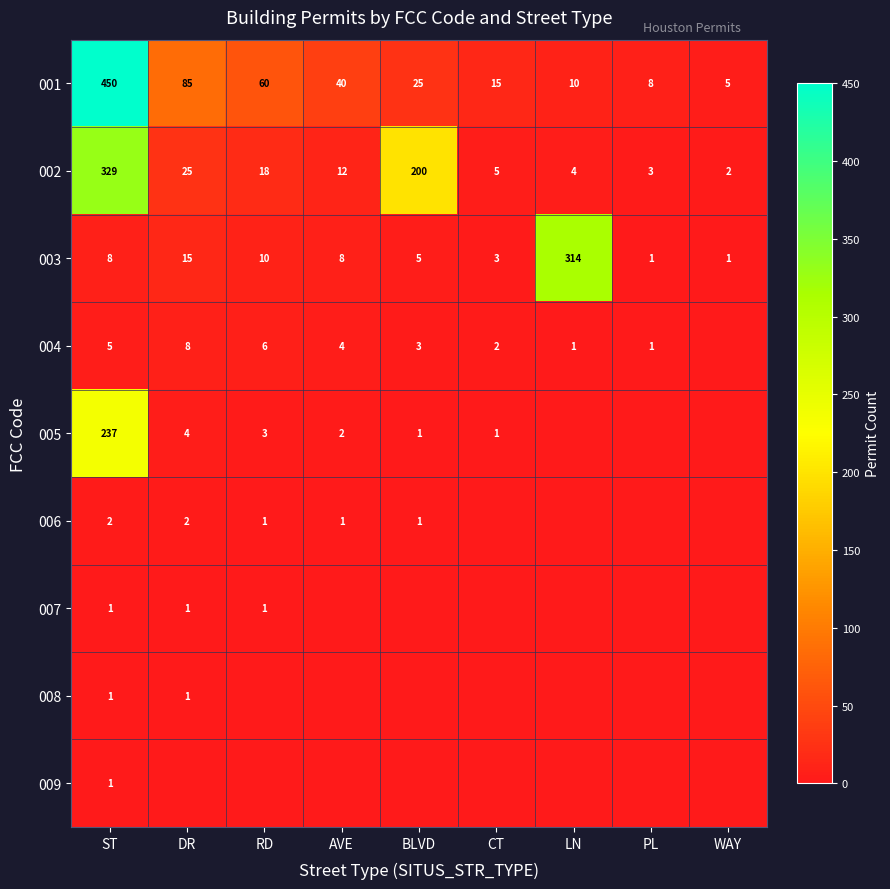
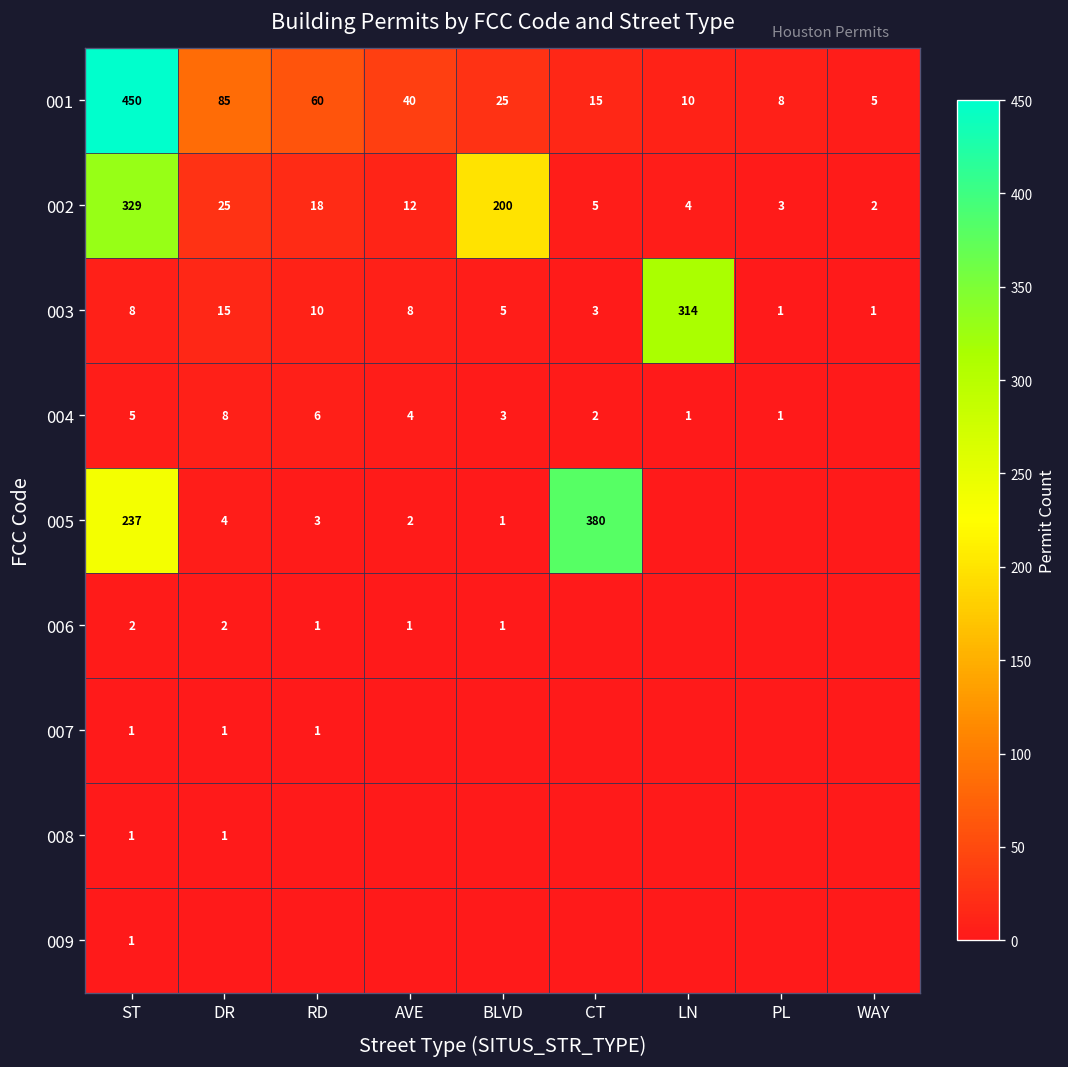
005, CT: 1 -> 380
